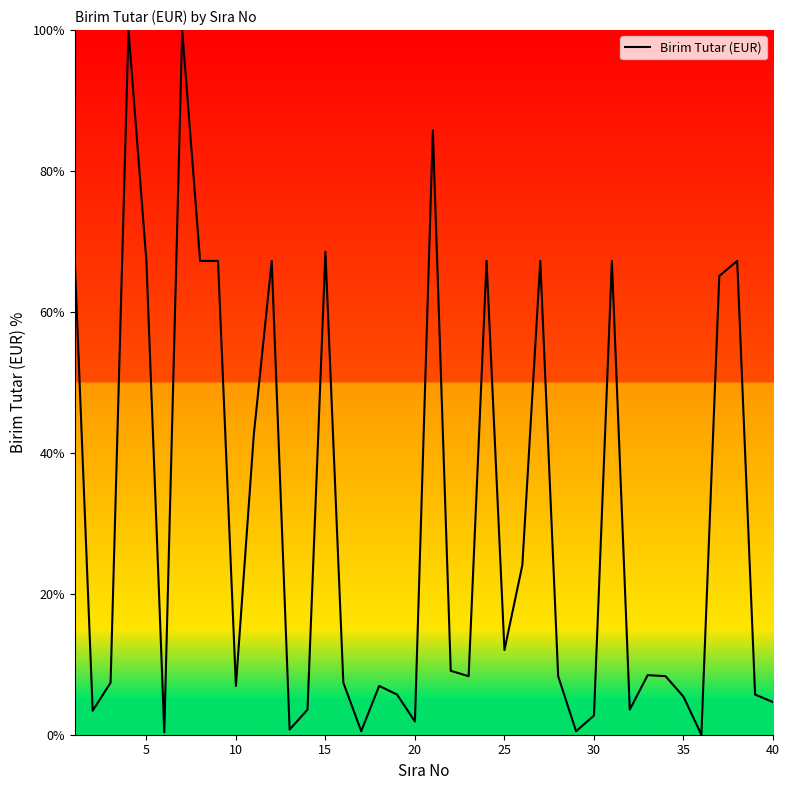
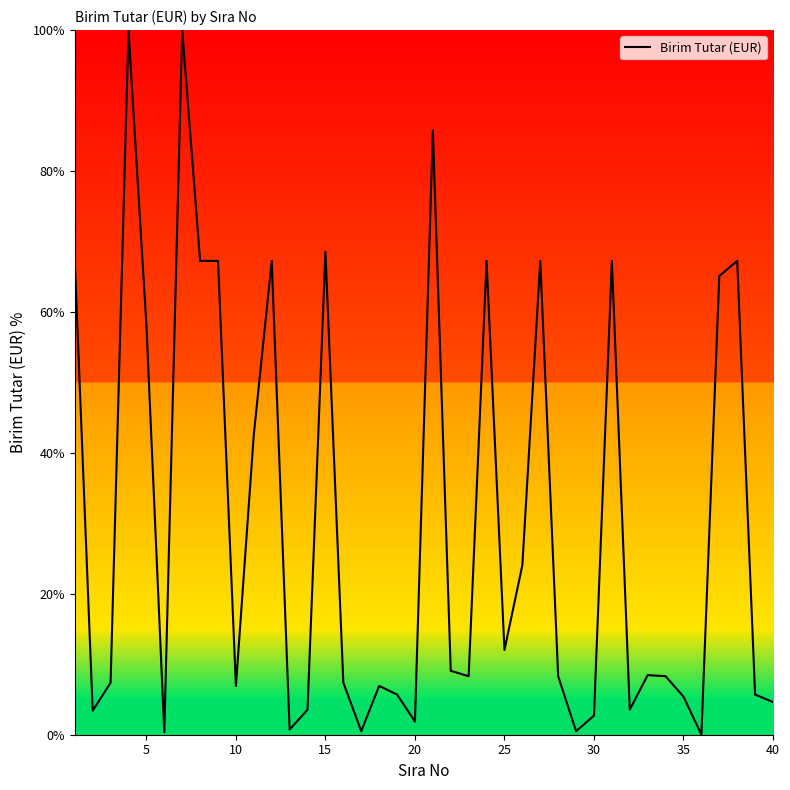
5: 67% -> 58%
